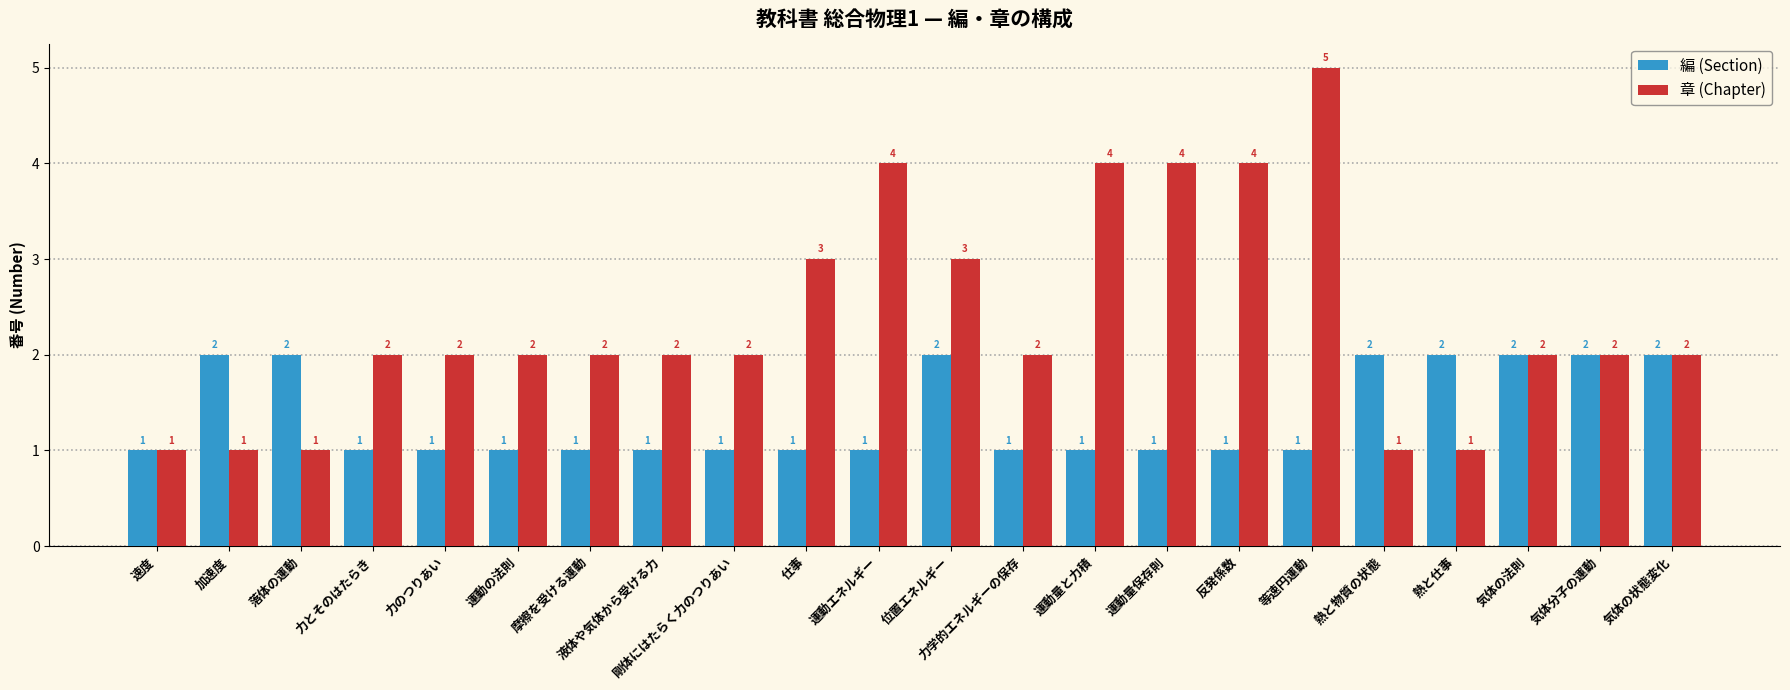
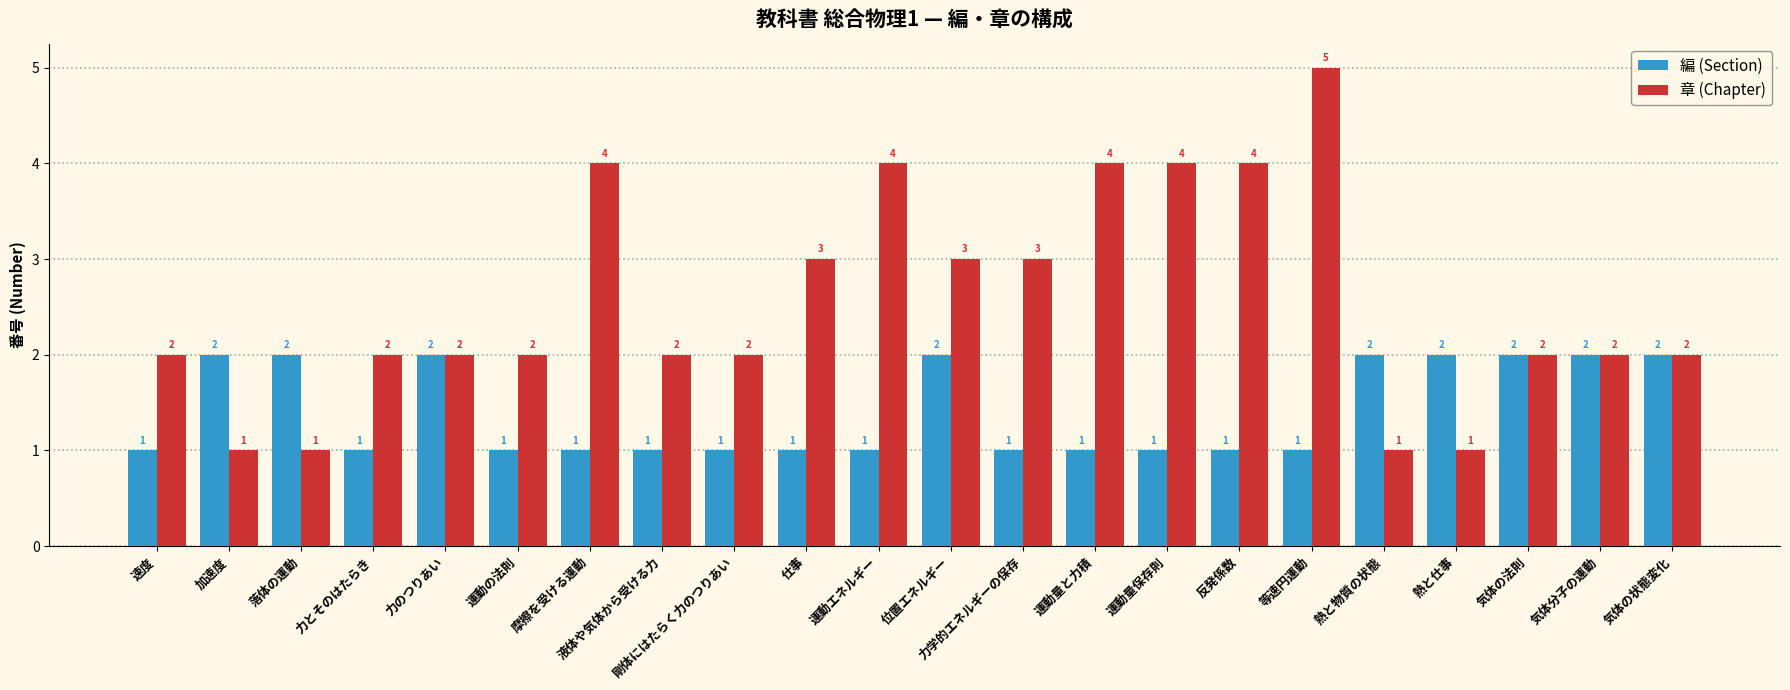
章 (Chapter), 速度: 1 -> 2
編 (Section), 力のつりあい: 1 -> 2
章 (Chapter), 摩擦を受ける運動: 2 -> 4
章 (Chapter), 力学的エネルギーの保存: 2 -> 3
